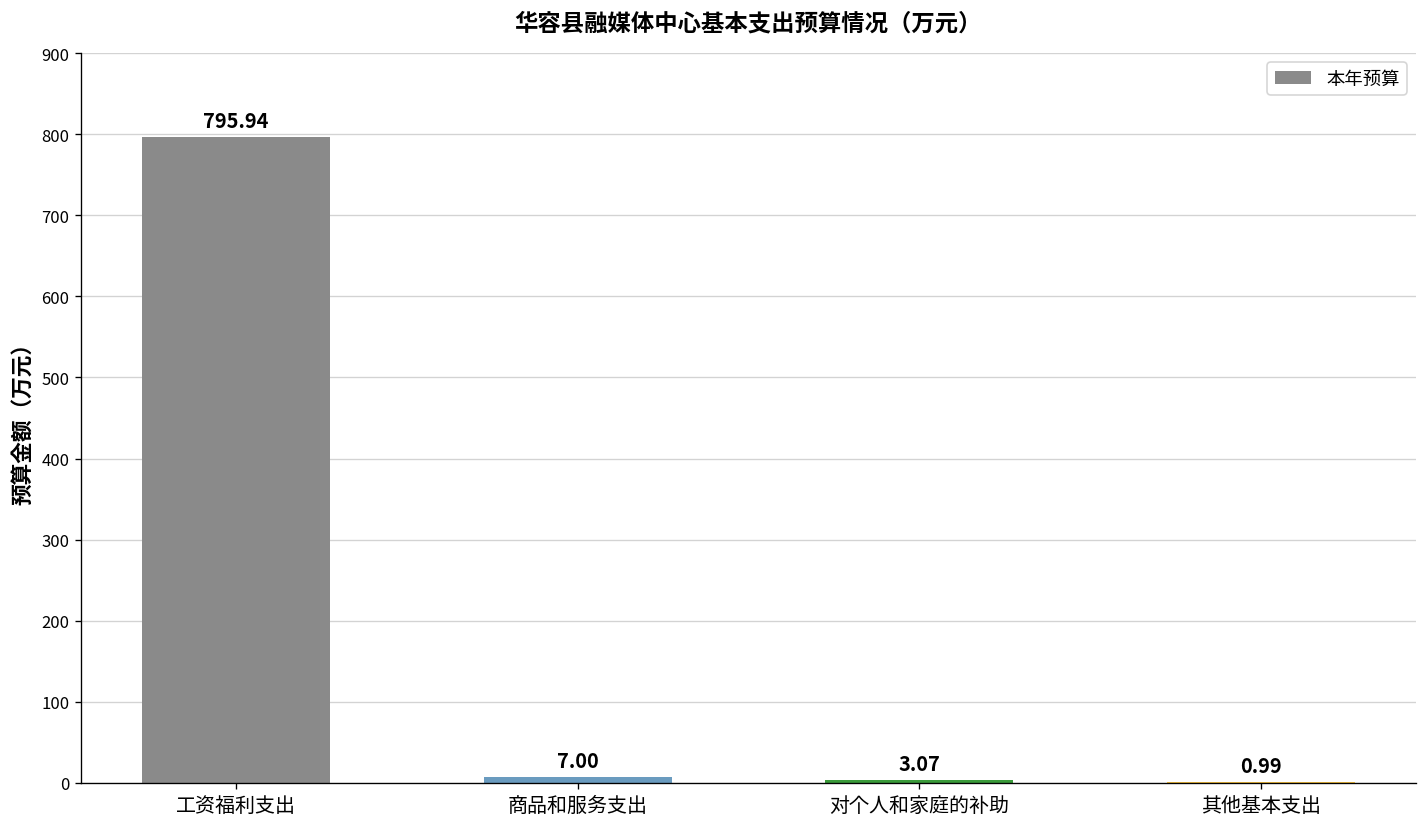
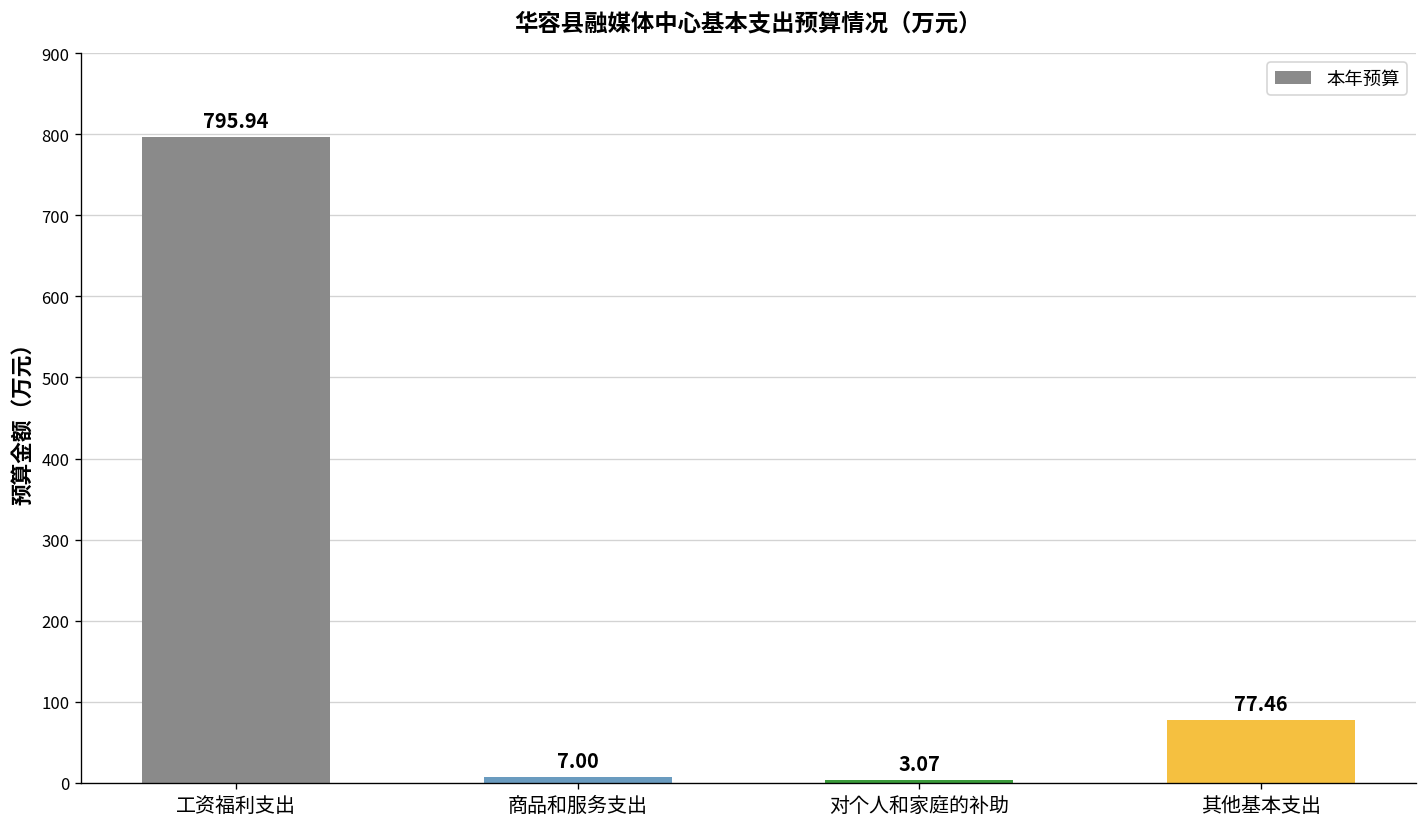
其他基本支出: 0.99 -> 77.46
